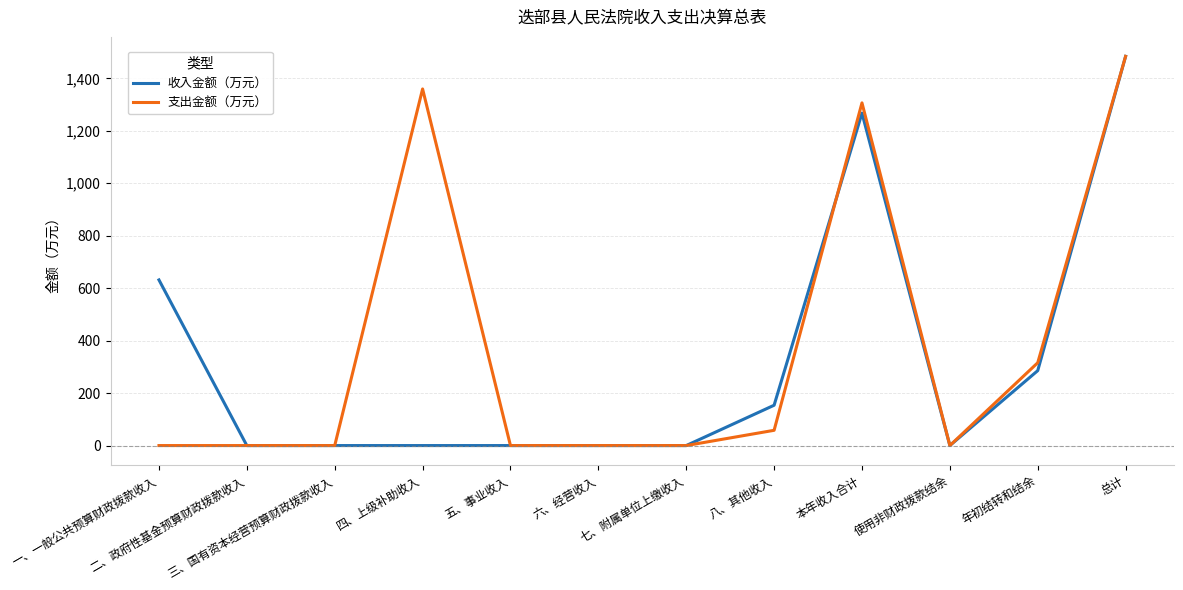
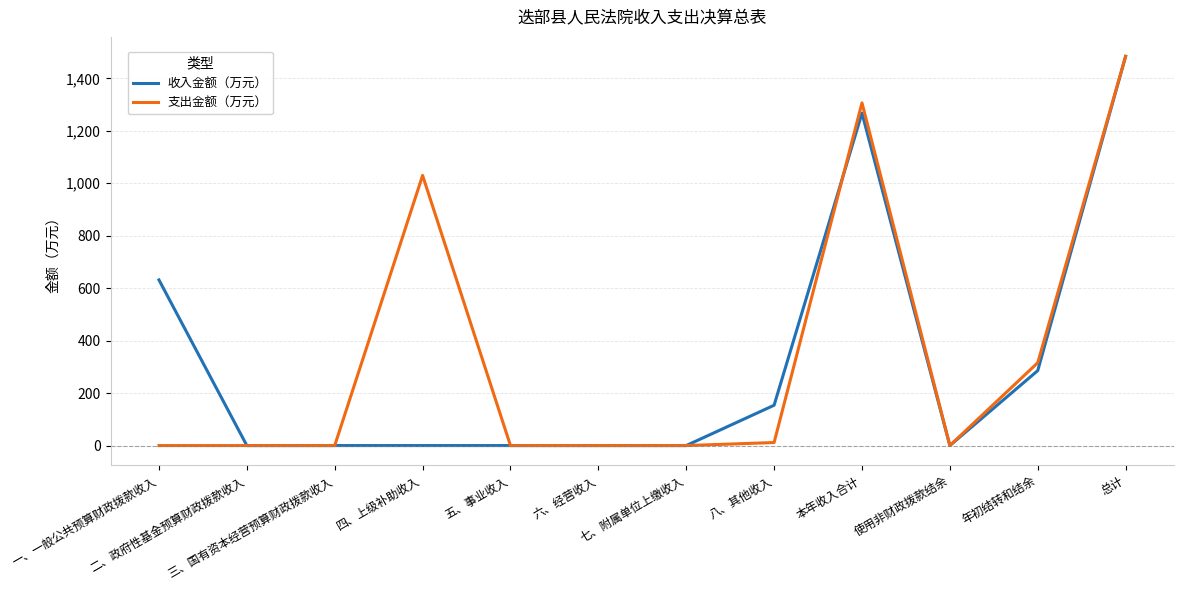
支出金额（万元）, 四、上级补助收入: 1,360 -> 1,030
支出金额（万元）, 八、其他收入: 60 -> 10
